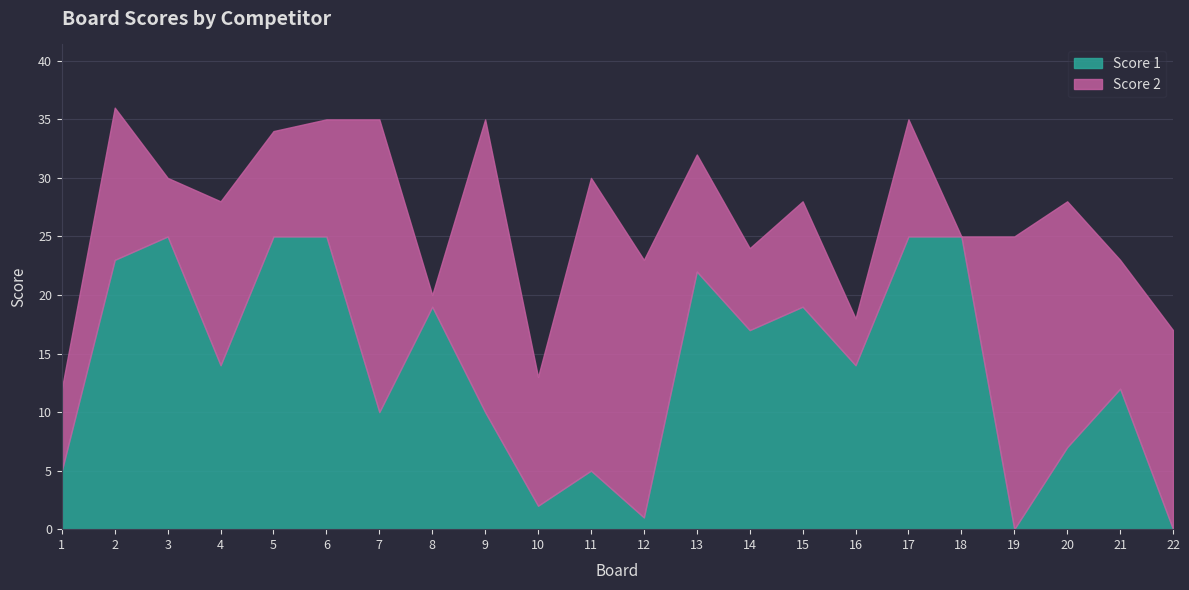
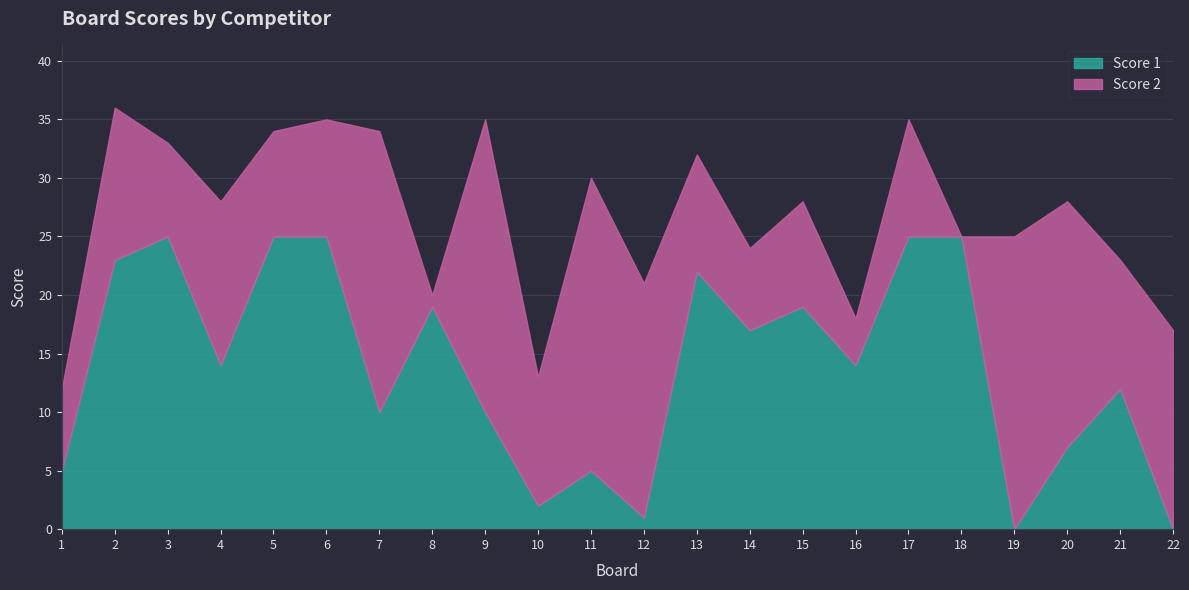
Score 2, 3: 5 -> 8
Score 2, 7: 25 -> 24
Score 2, 12: 22 -> 20
